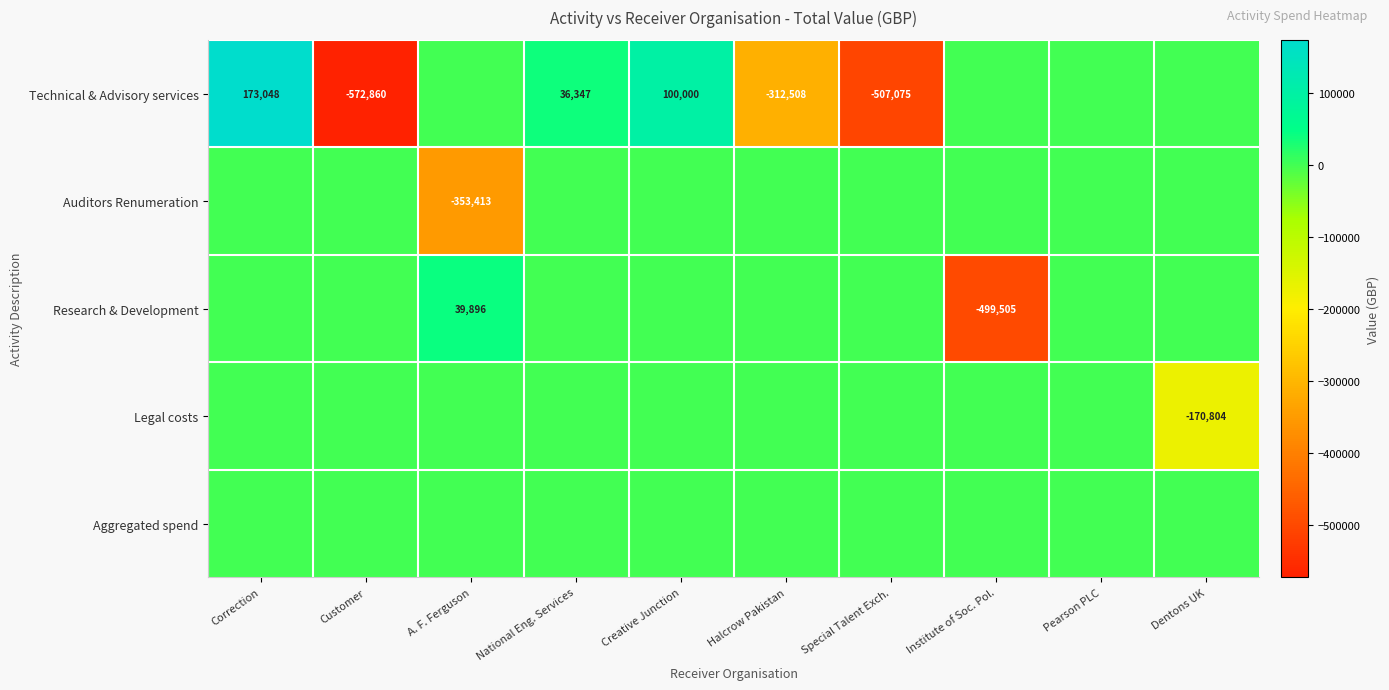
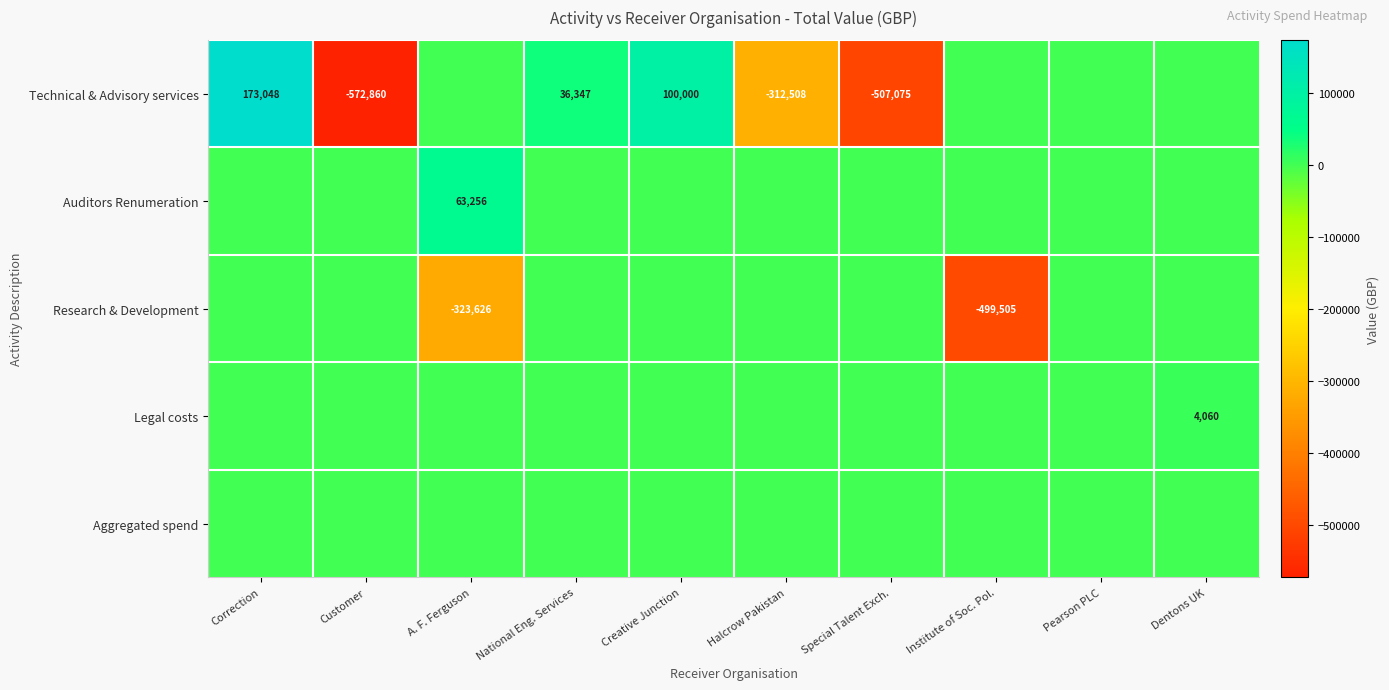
Auditors Renumeration, A. F. Ferguson: -353,413 -> 63,256
Research & Development, A. F. Ferguson: 39,896 -> -323,626
Legal costs, Dentons UK: -170,804 -> 4,060
